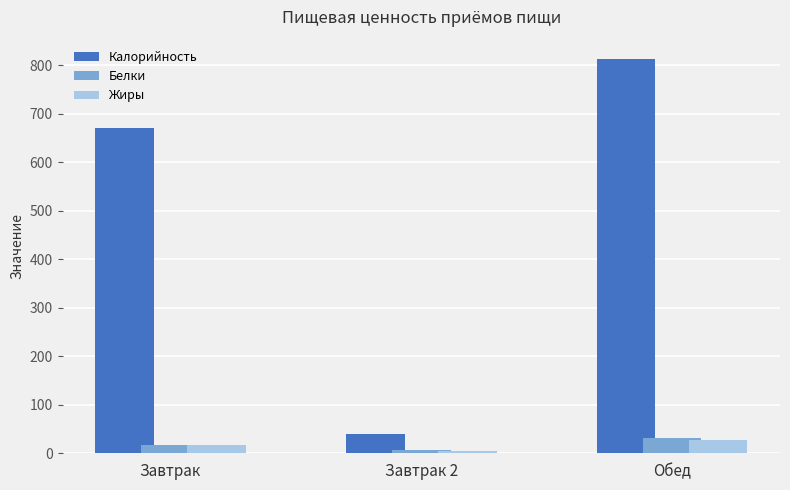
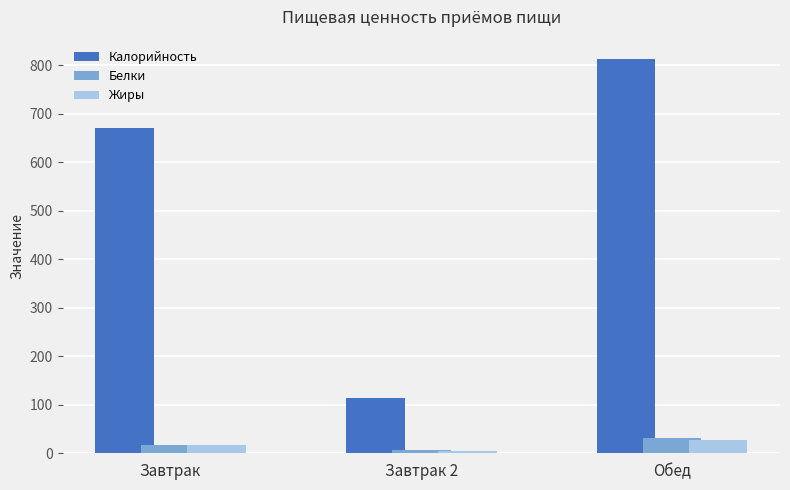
Калорийность, Завтрак 2: 40 -> 110
